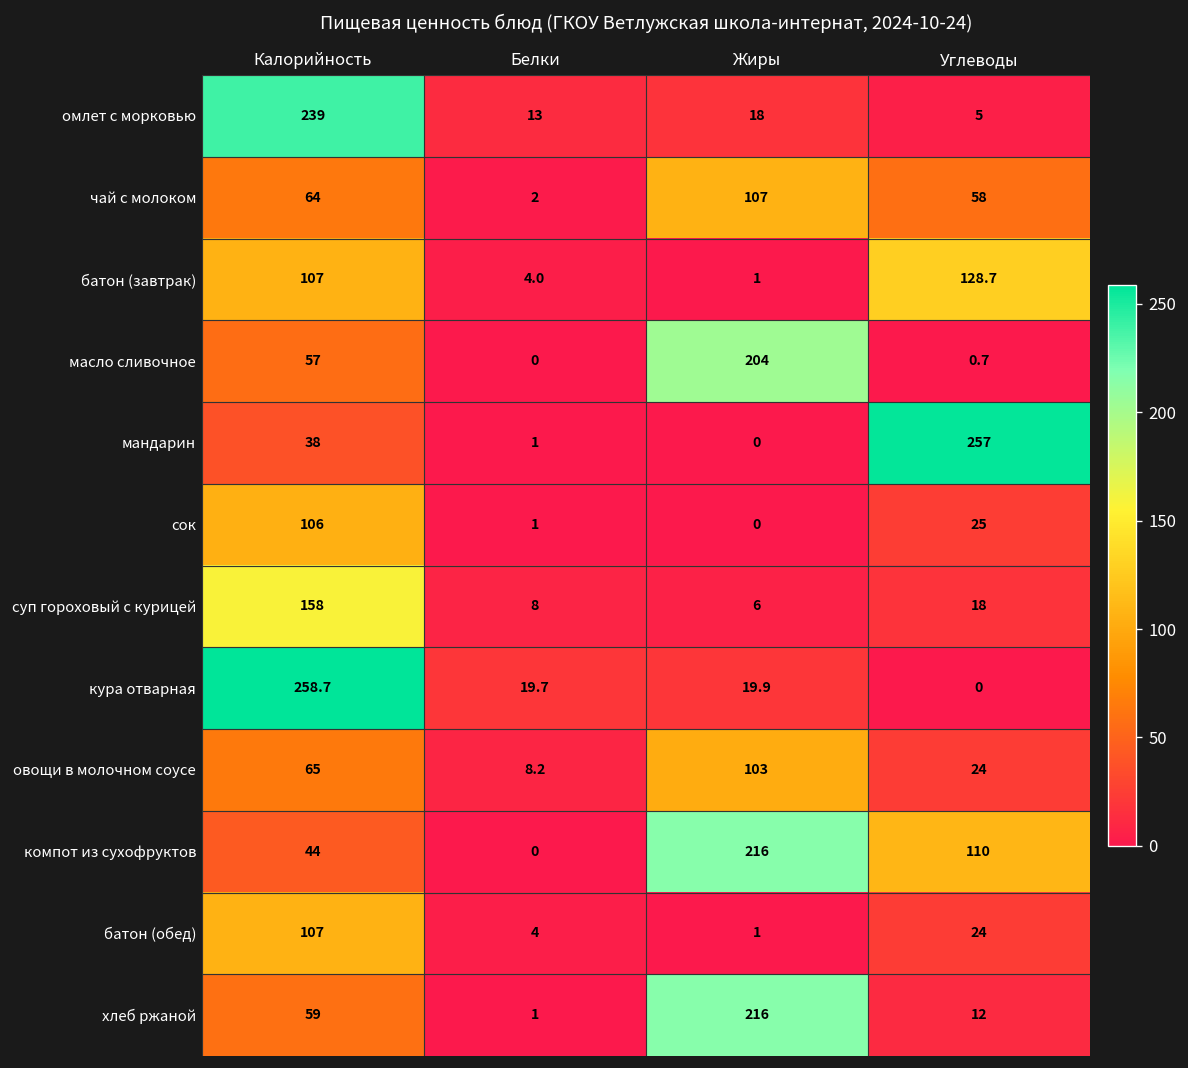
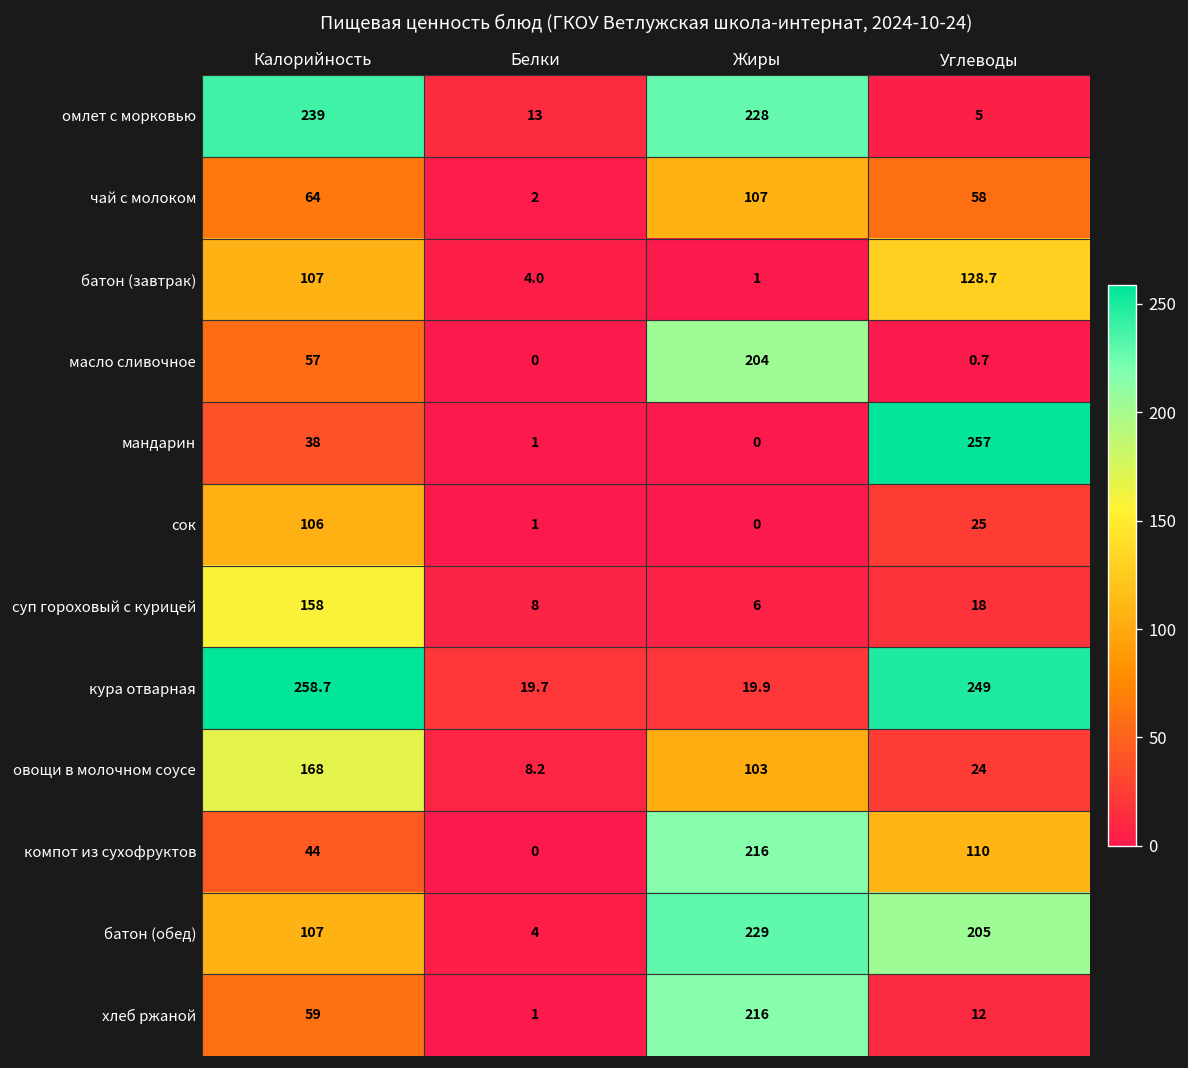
омлет с морковью, Жиры: 18 -> 228
кура отварная, Углеводы: 0 -> 249
овощи в молочном соусе, Калорийность: 65 -> 168
батон (обед), Жиры: 1 -> 229
батон (обед), Углеводы: 24 -> 205
